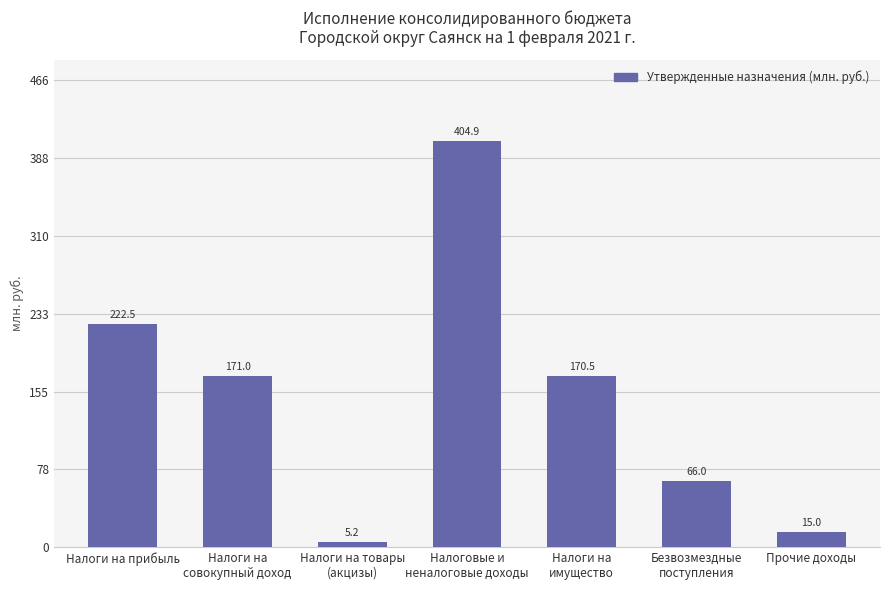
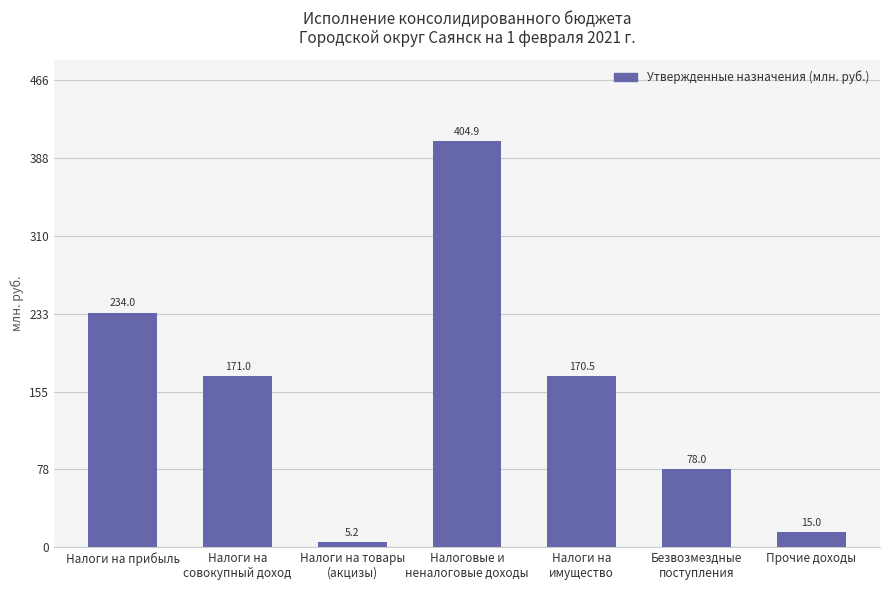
Налоги на прибыль: 222.5 -> 234.0
Безвозмездные поступления: 66.0 -> 78.0
